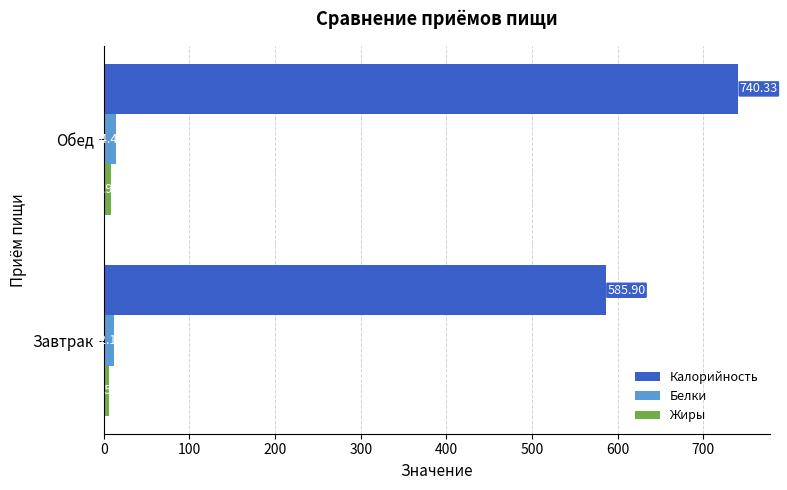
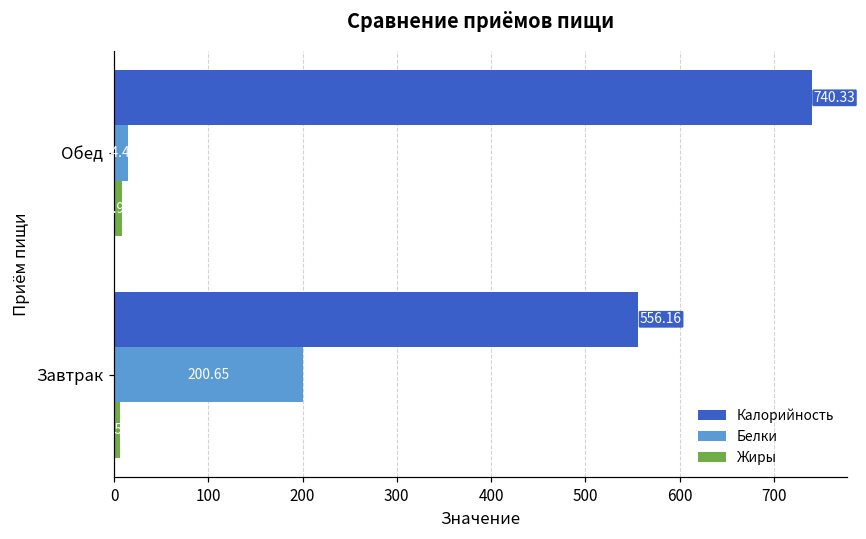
Калорийность, Завтрак: 585.90 -> 556.16
Белки, Завтрак: 10 -> 200
